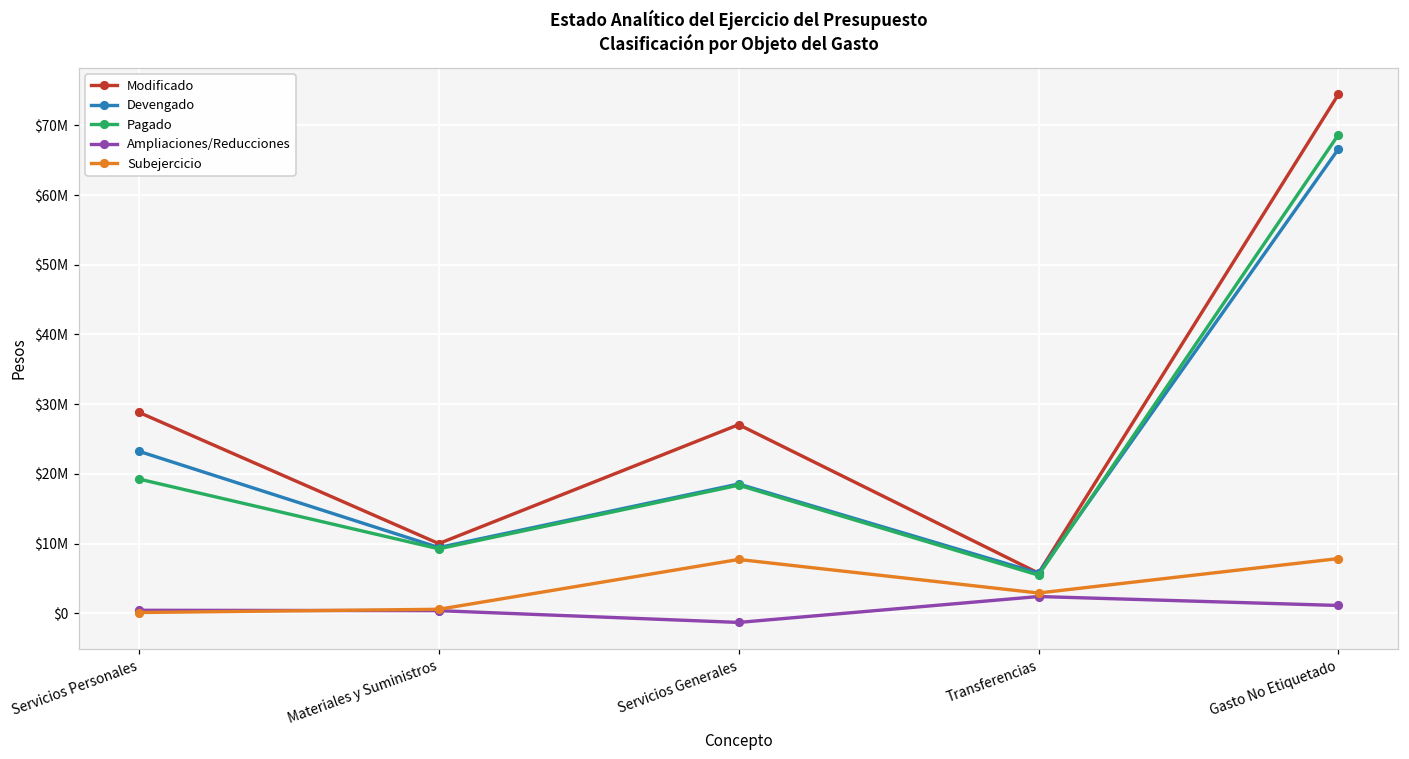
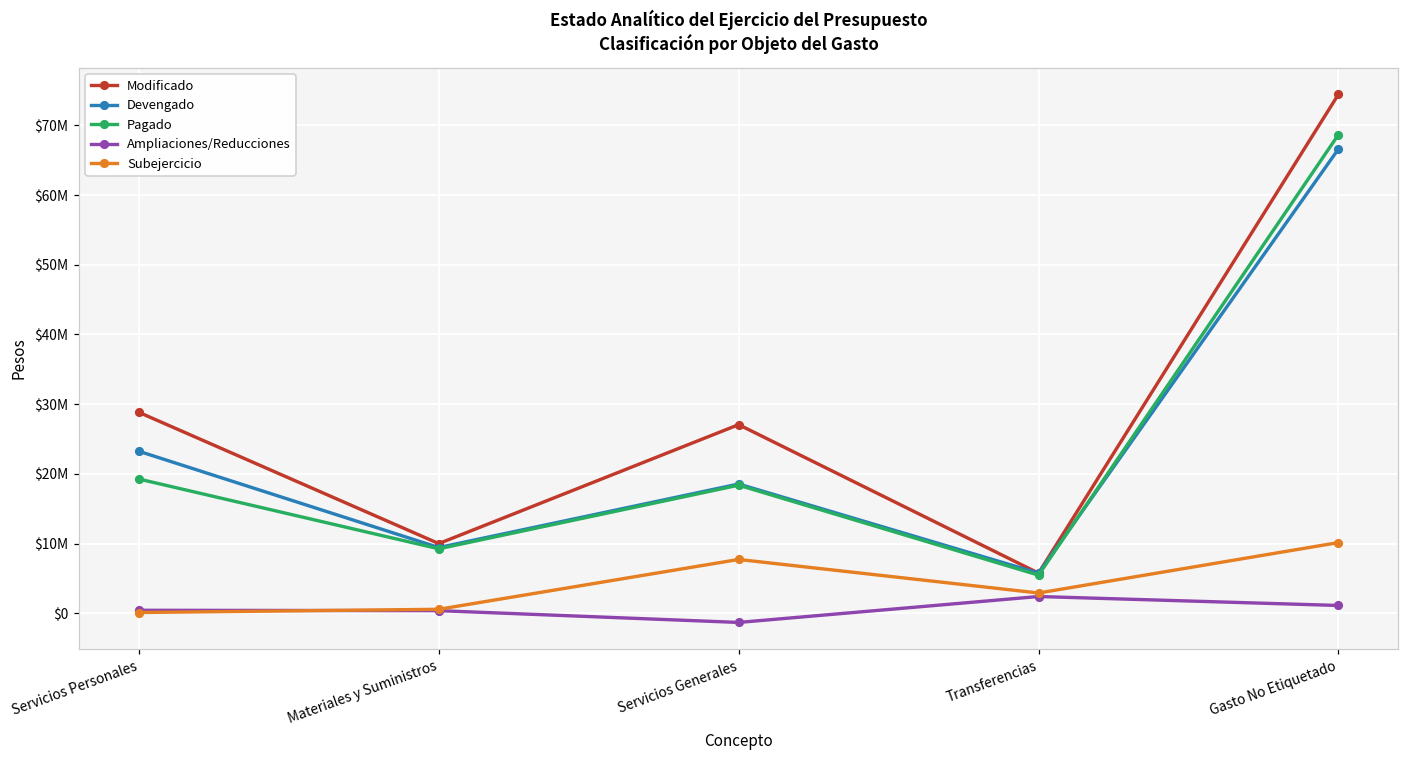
Subejercicio, Gasto No Etiquetado: $8000000 -> $10000000
